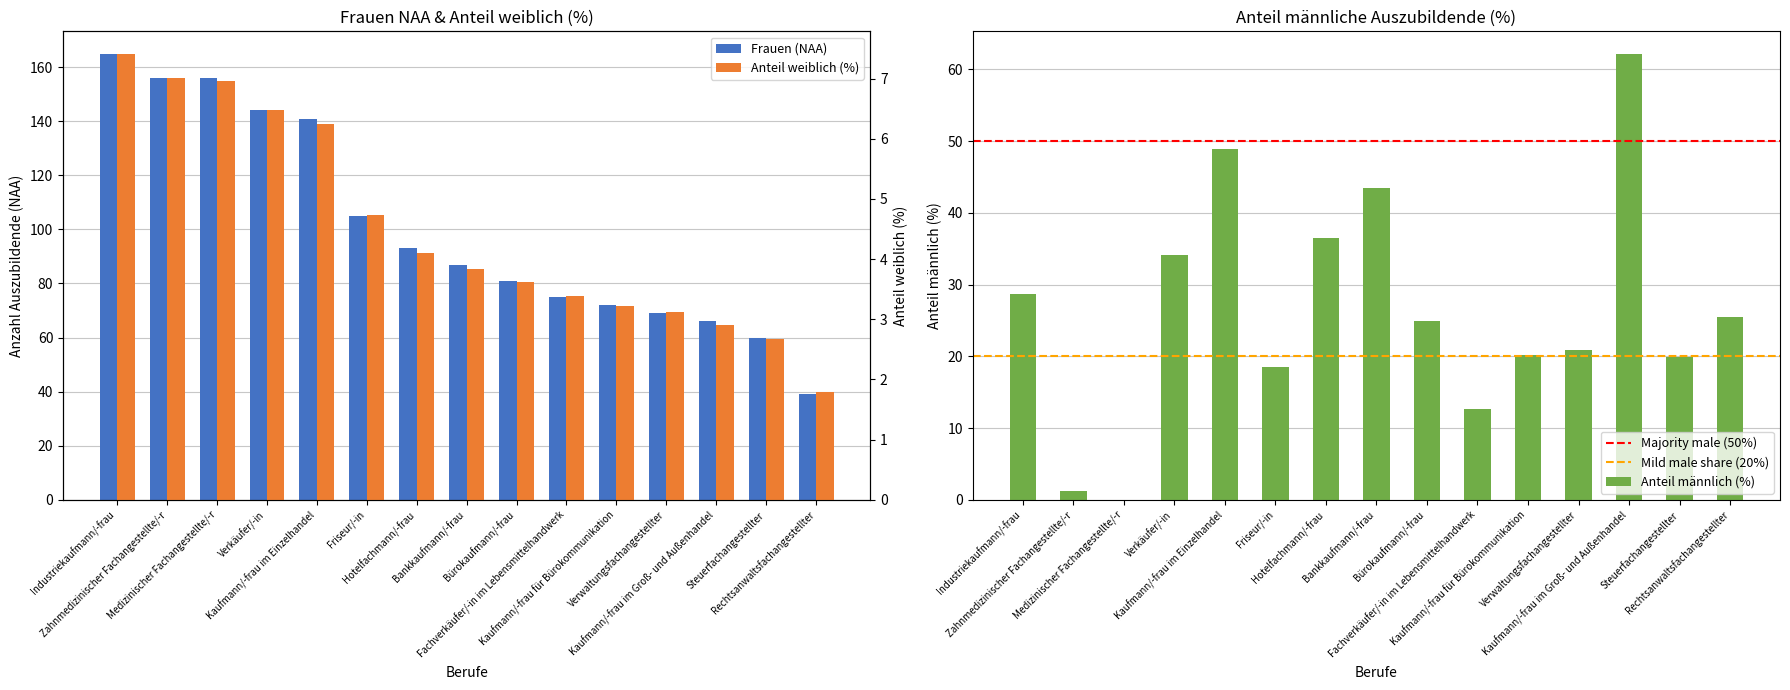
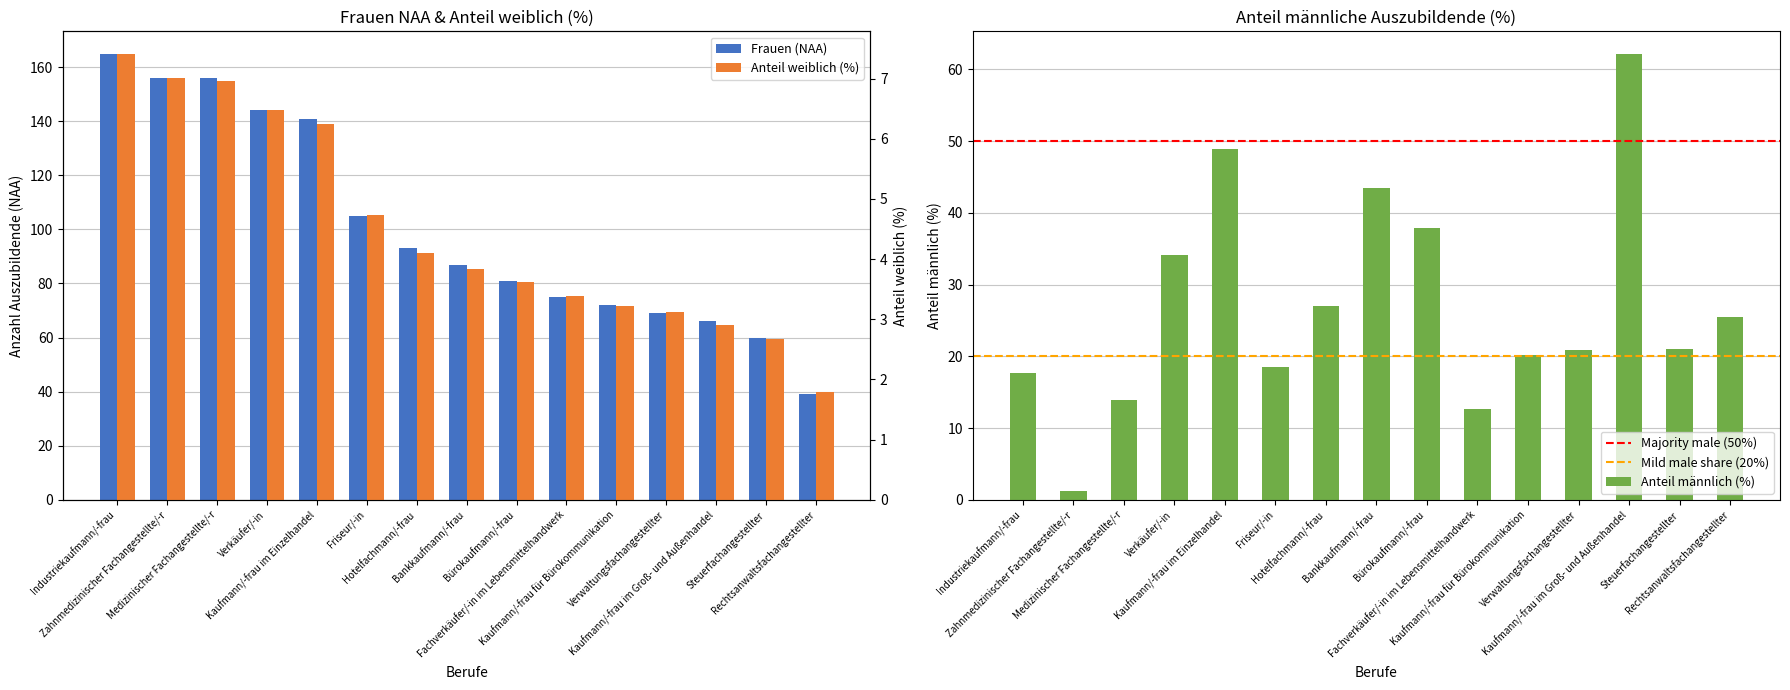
Anteil männliche Auszubildende (%), Industriekaufmann/-frau: 29 -> 18
Anteil männliche Auszubildende (%), Medizinischer Fachangestellte/-r: 0 -> 14
Anteil männliche Auszubildende (%), Hotelfachmann/-frau: 37 -> 27
Anteil männliche Auszubildende (%), Bürokaufmann/-frau: 25 -> 38
Anteil männliche Auszubildende (%), Steuerfachangestellter: 20 -> 21
